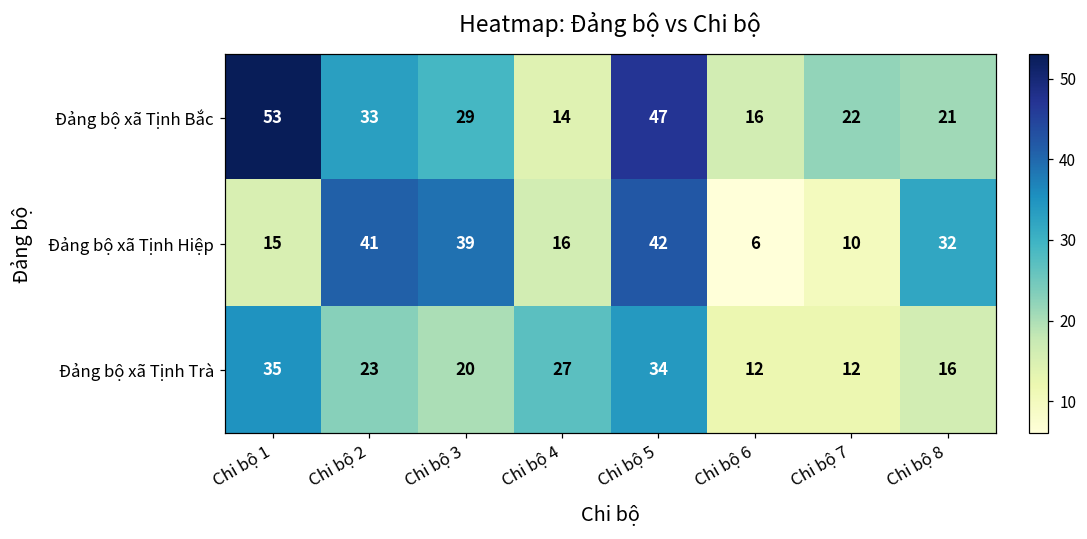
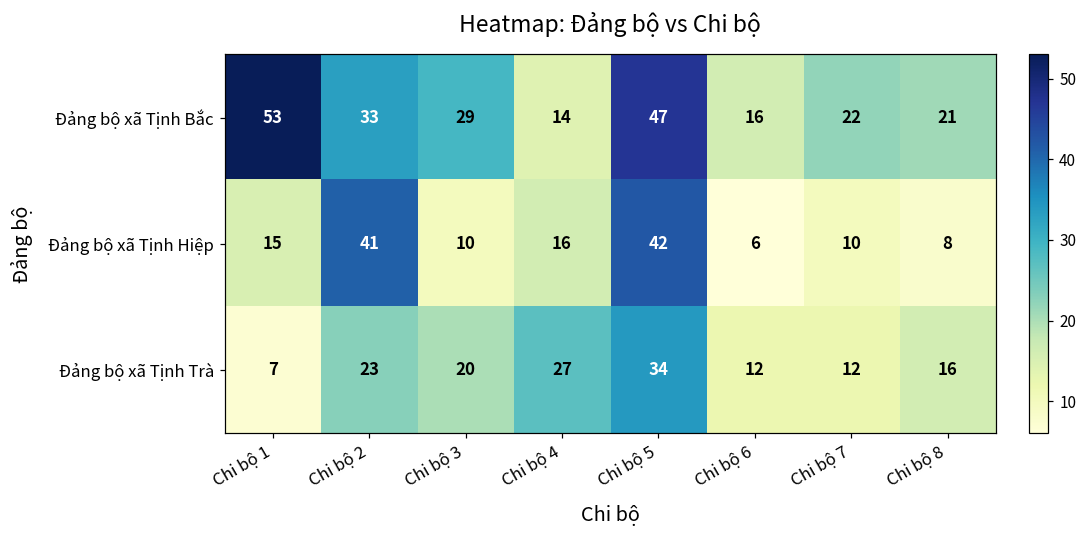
Đảng bộ xã Tịnh Hiệp, Chi bộ 3: 39 -> 10
Đảng bộ xã Tịnh Hiệp, Chi bộ 8: 32 -> 8
Đảng bộ xã Tịnh Trà, Chi bộ 1: 35 -> 7
